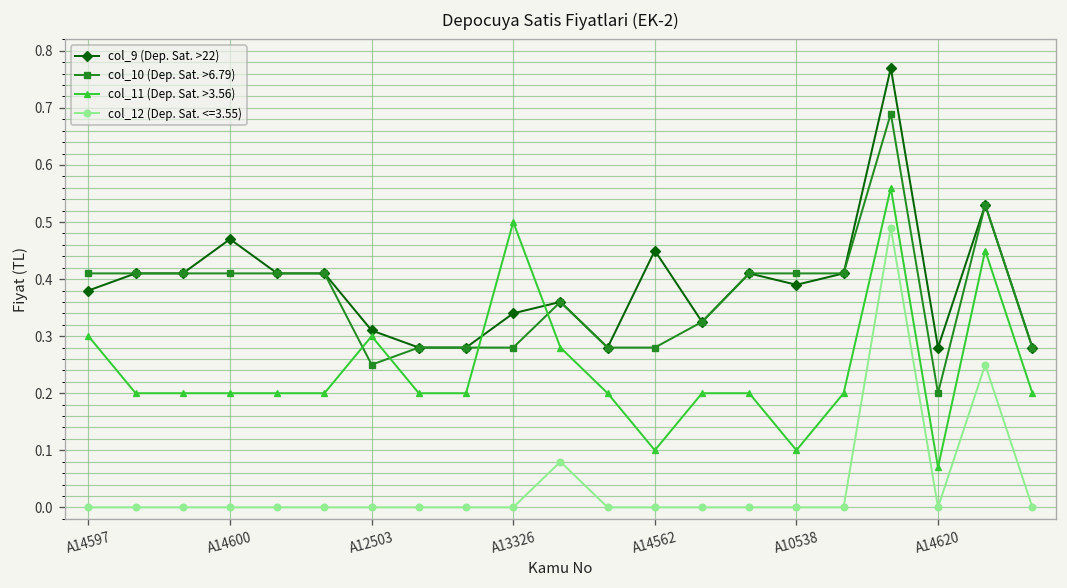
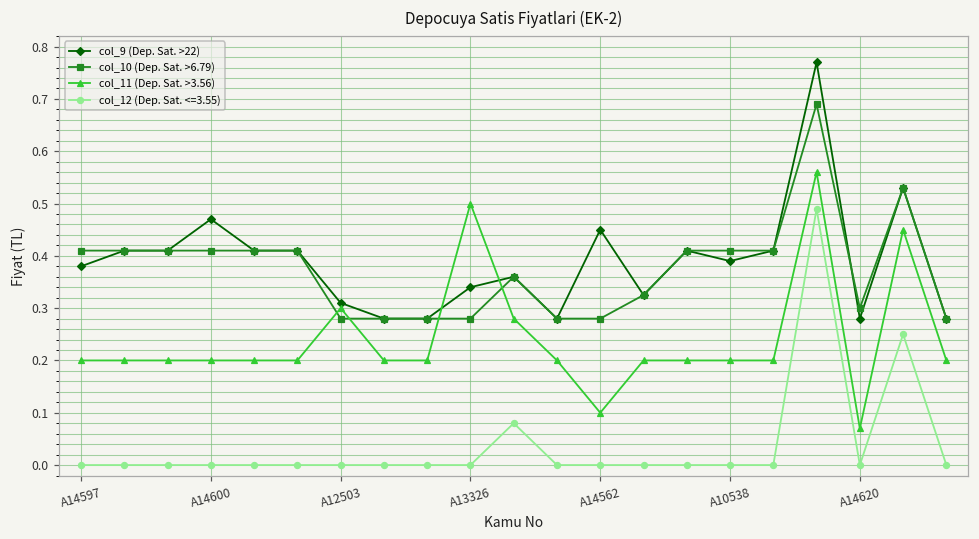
col_11 (Dep. Sat. >3.56), A14597: 0.3 -> 0.2
col_10 (Dep. Sat. >6.79), A12503: 0.25 -> 0.28
col_11 (Dep. Sat. >3.56), A10538: 0.1 -> 0.2
col_10 (Dep. Sat. >6.79), A14620: 0.2 -> 0.3
